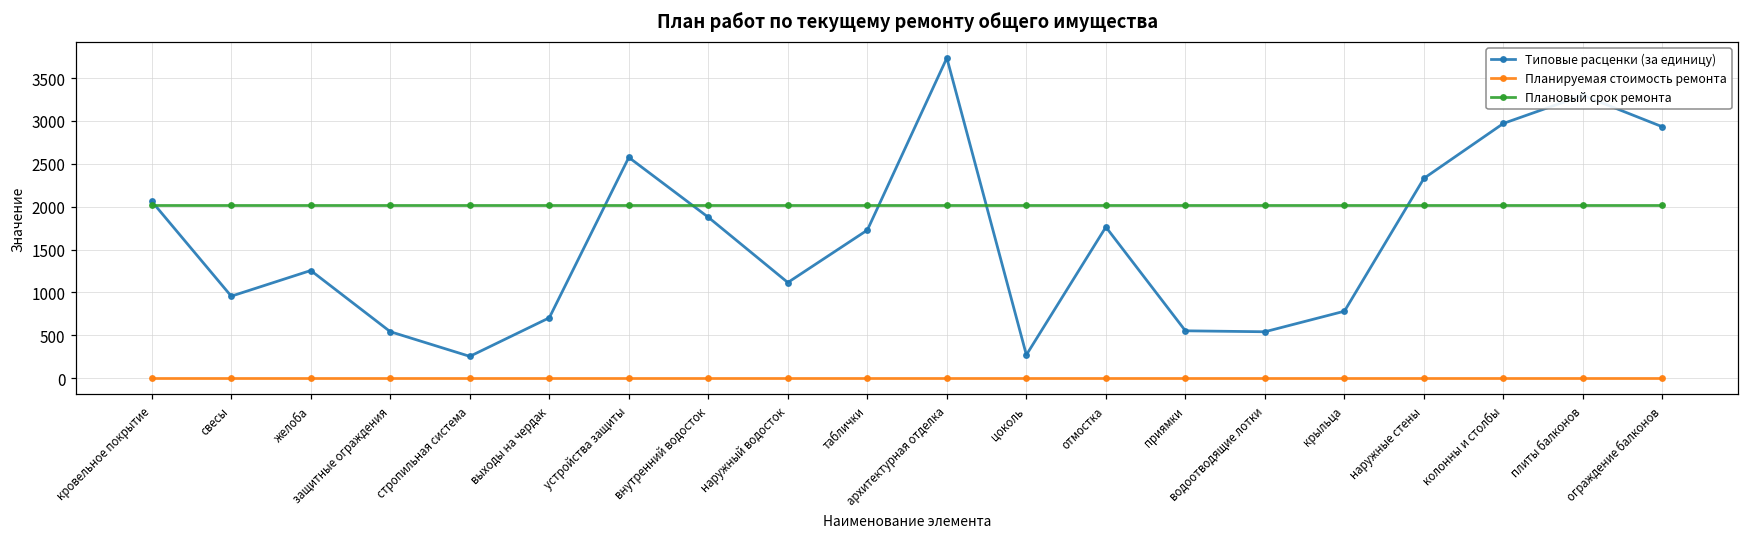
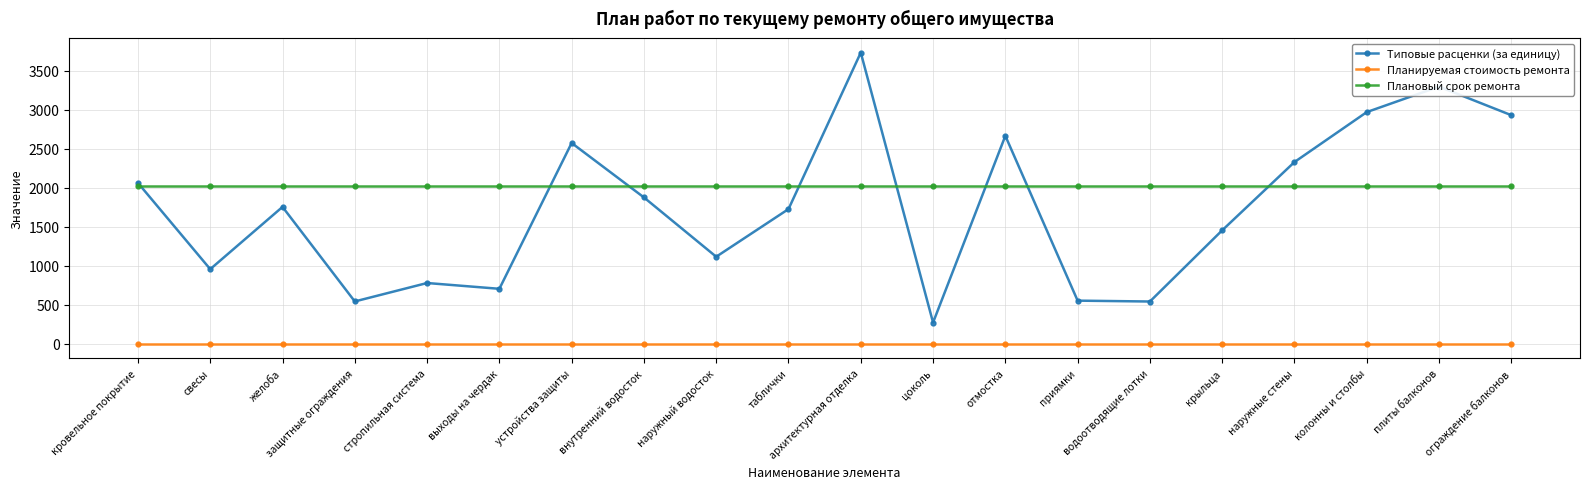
Типовые расценки (за единицу), желоба: 1300 -> 1800
Типовые расценки (за единицу), стропильная система: 300 -> 800
Типовые расценки (за единицу), отмостка: 1800 -> 2700
Типовые расценки (за единицу), крыльца: 800 -> 1500
